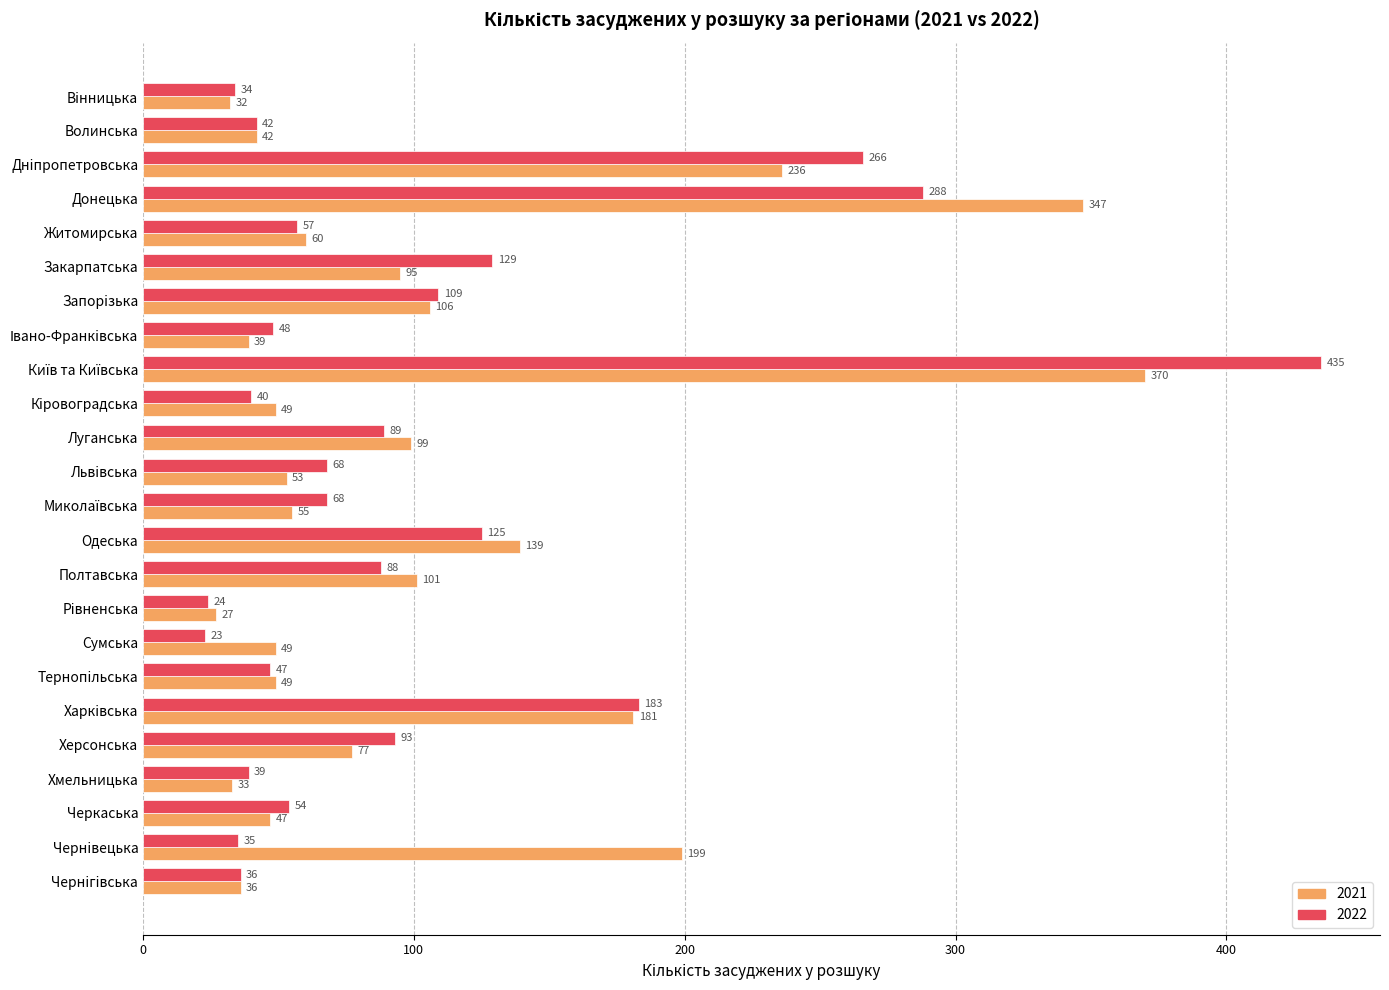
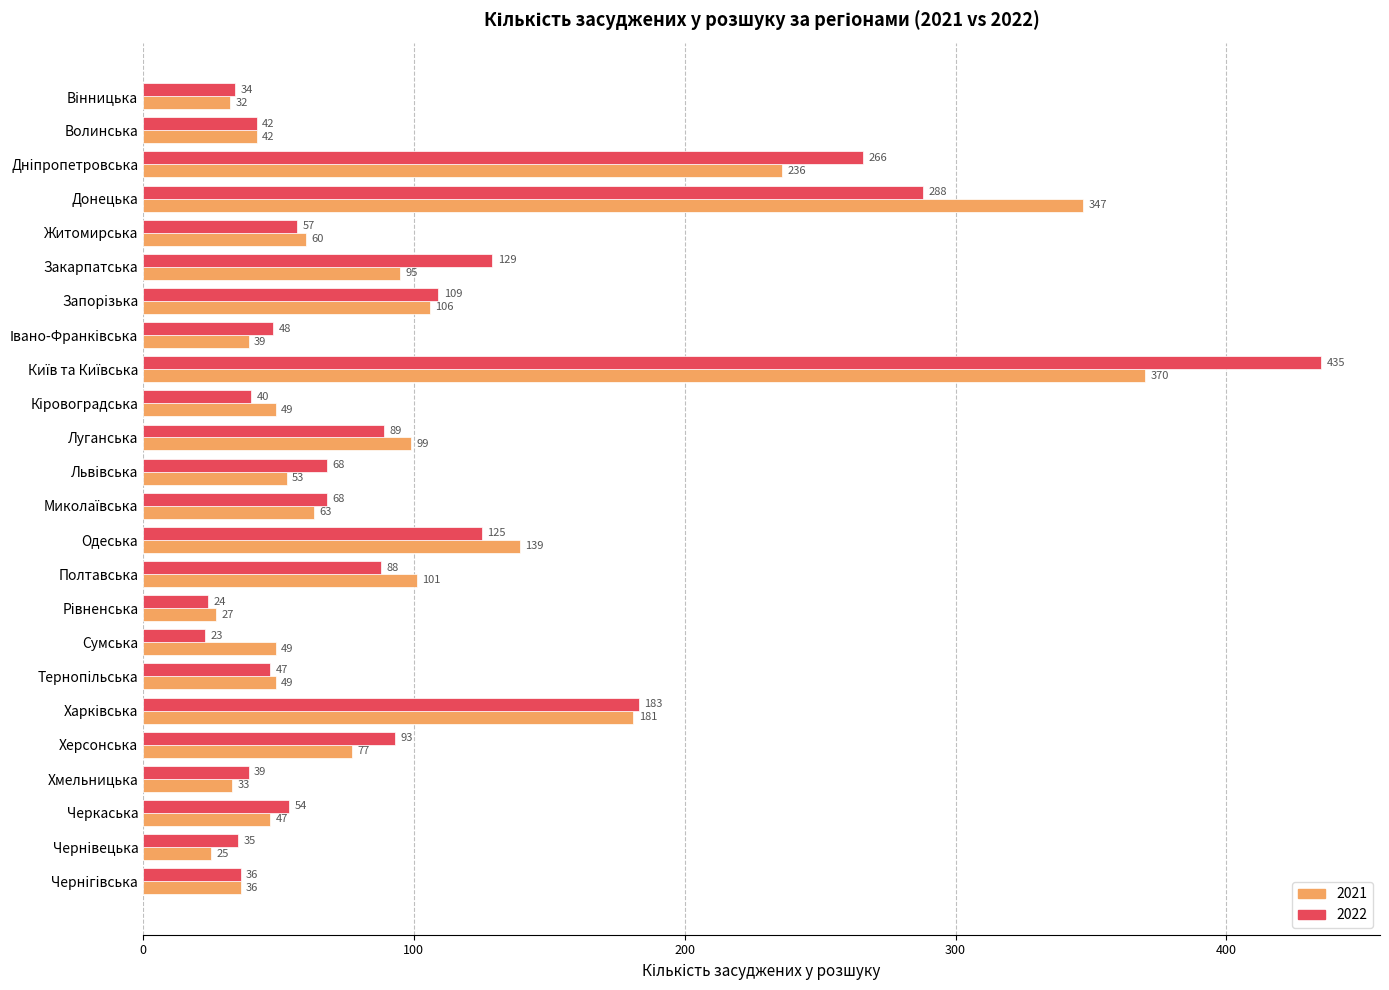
2021, Миколаївська: 55 -> 63
2021, Чернівецька: 199 -> 25
